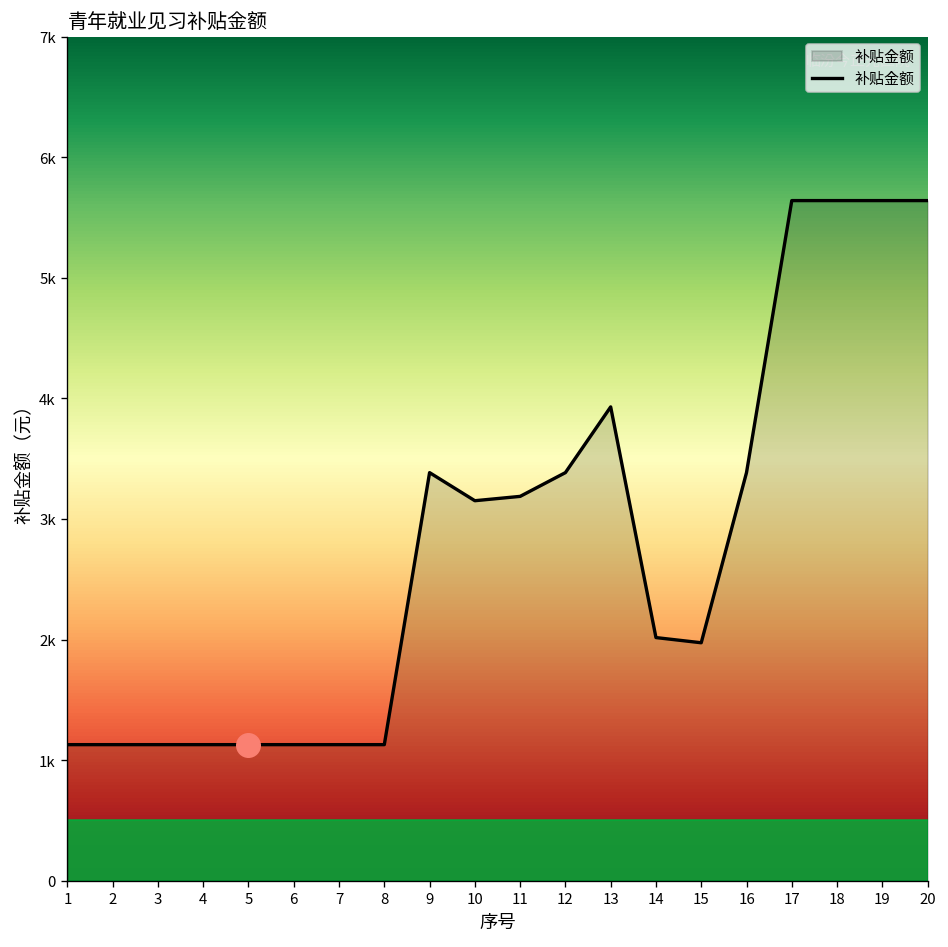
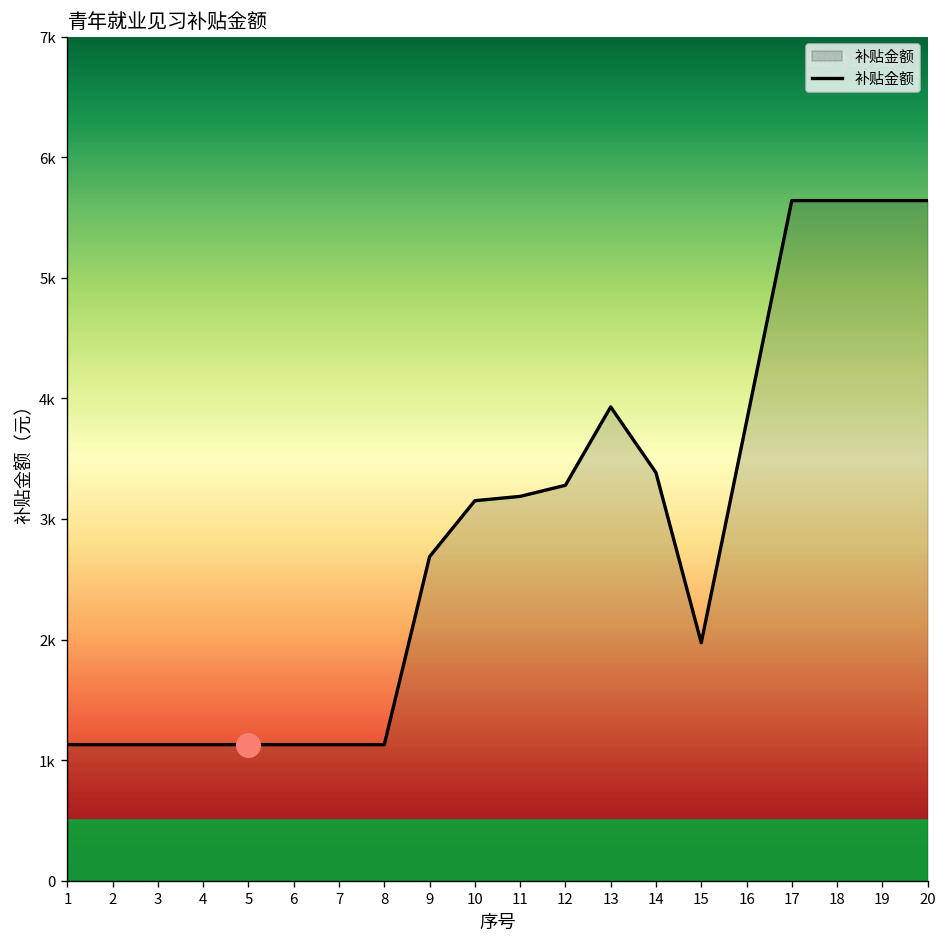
补贴金额, 9: 3380 -> 2690
补贴金额, 12: 3380 -> 3280
补贴金额, 14: 2020 -> 3380
补贴金额, 16: 3380 -> 3810
